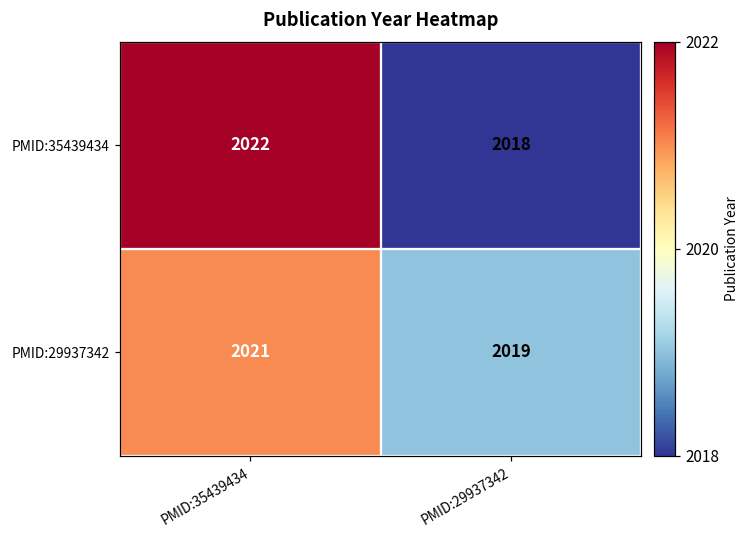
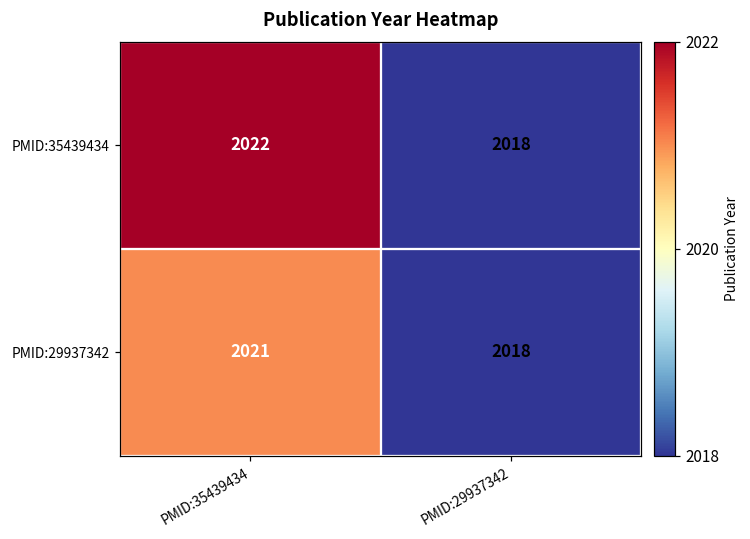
PMID:29937342, PMID:29937342: 2019 -> 2018
